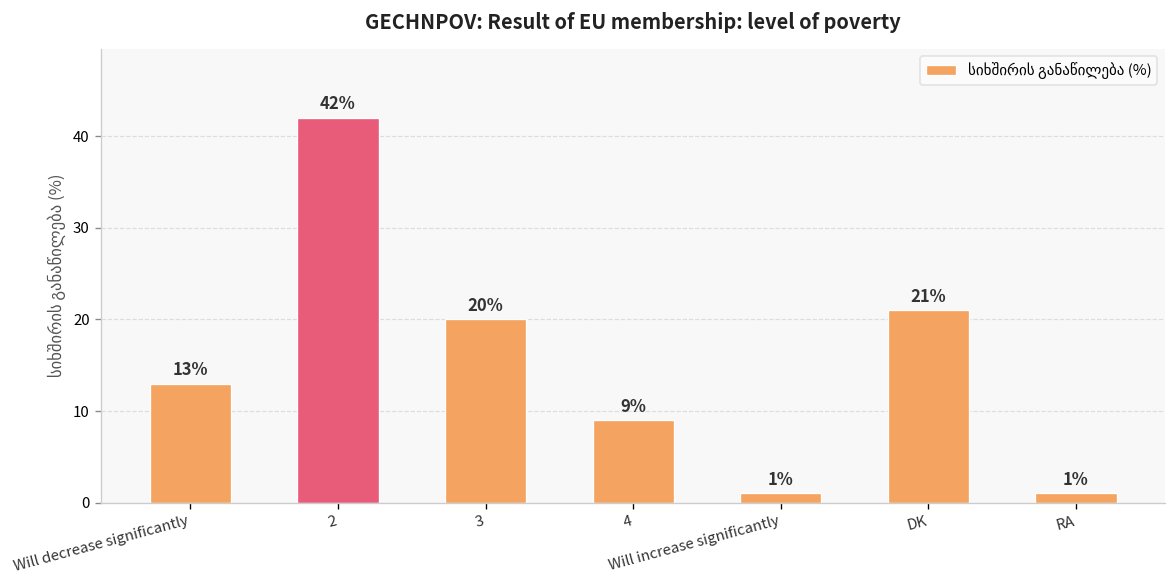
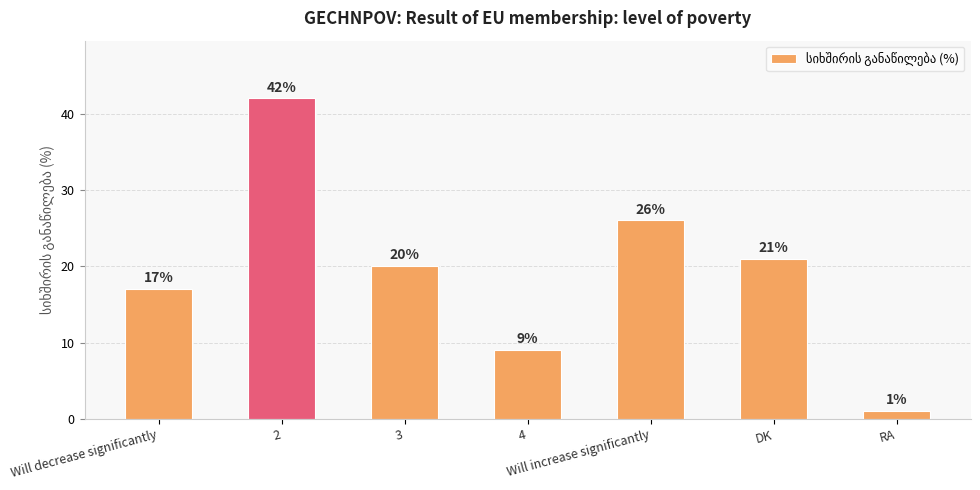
Will decrease significantly: 13% -> 17%
Will increase significantly: 1% -> 26%
